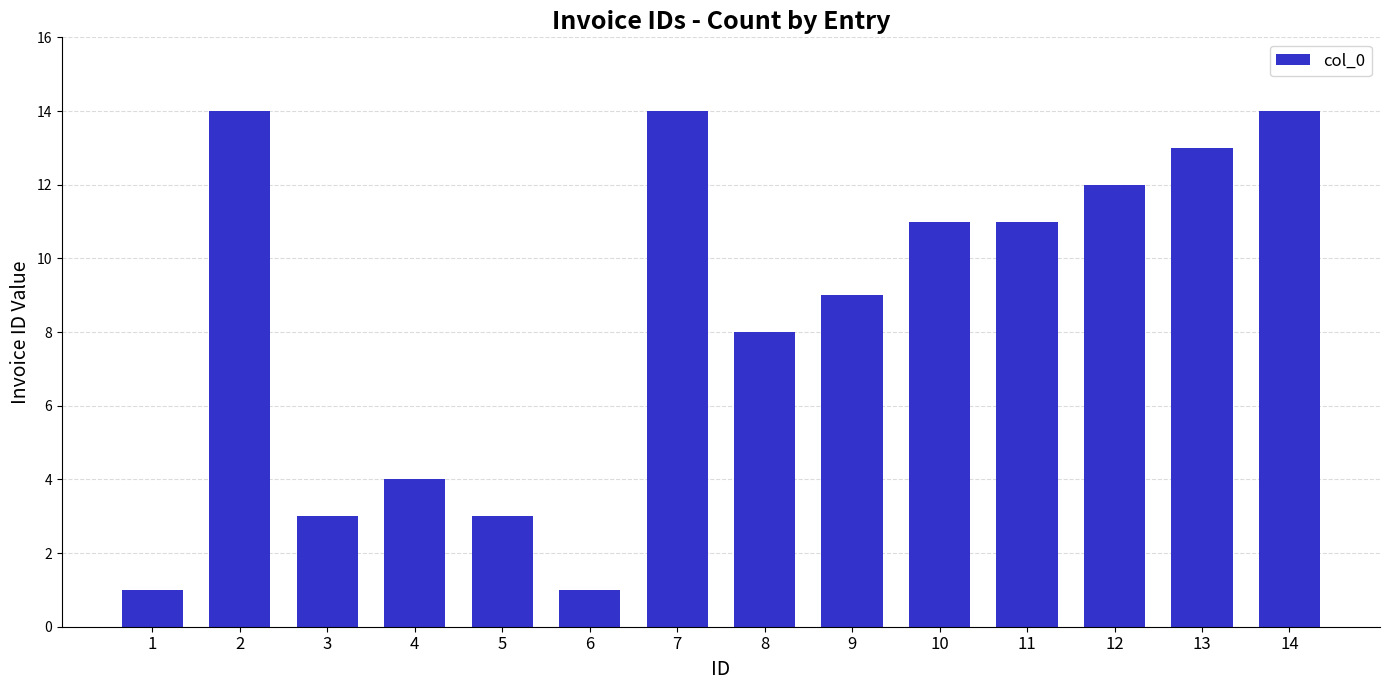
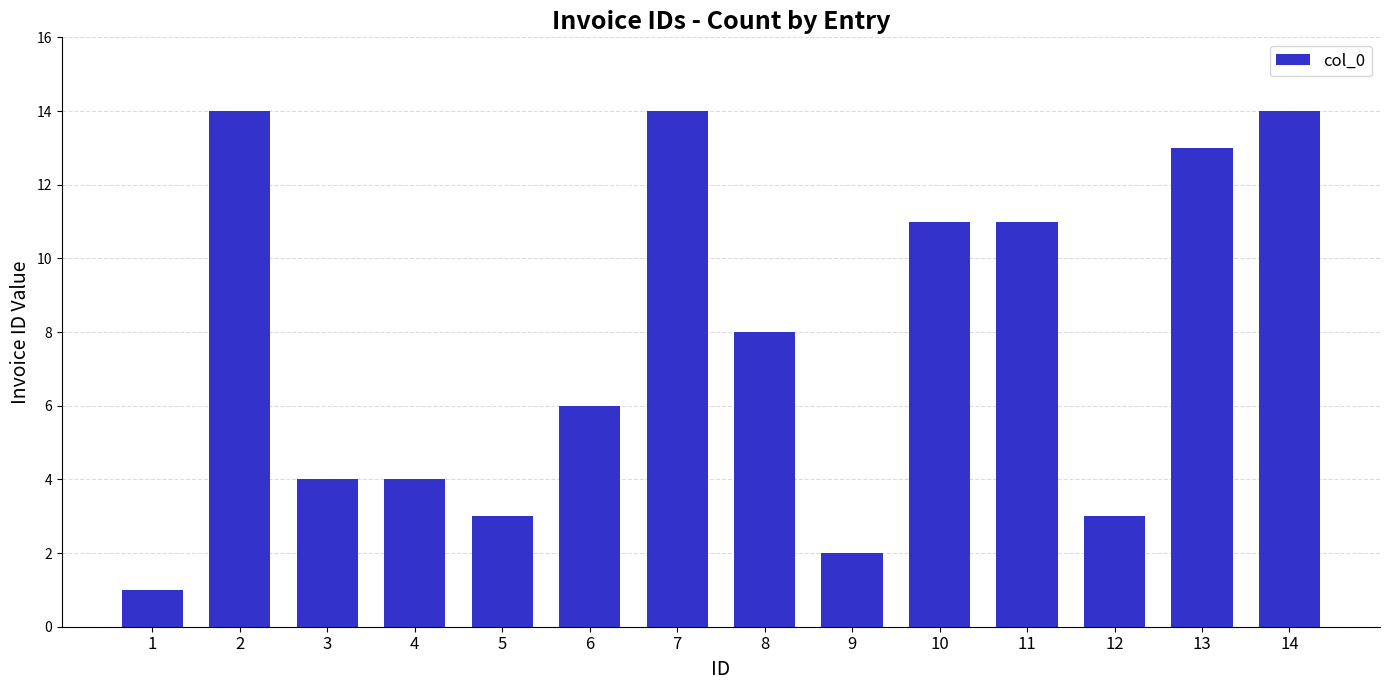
3: 3 -> 4
6: 1 -> 6
9: 9 -> 2
12: 12 -> 3
